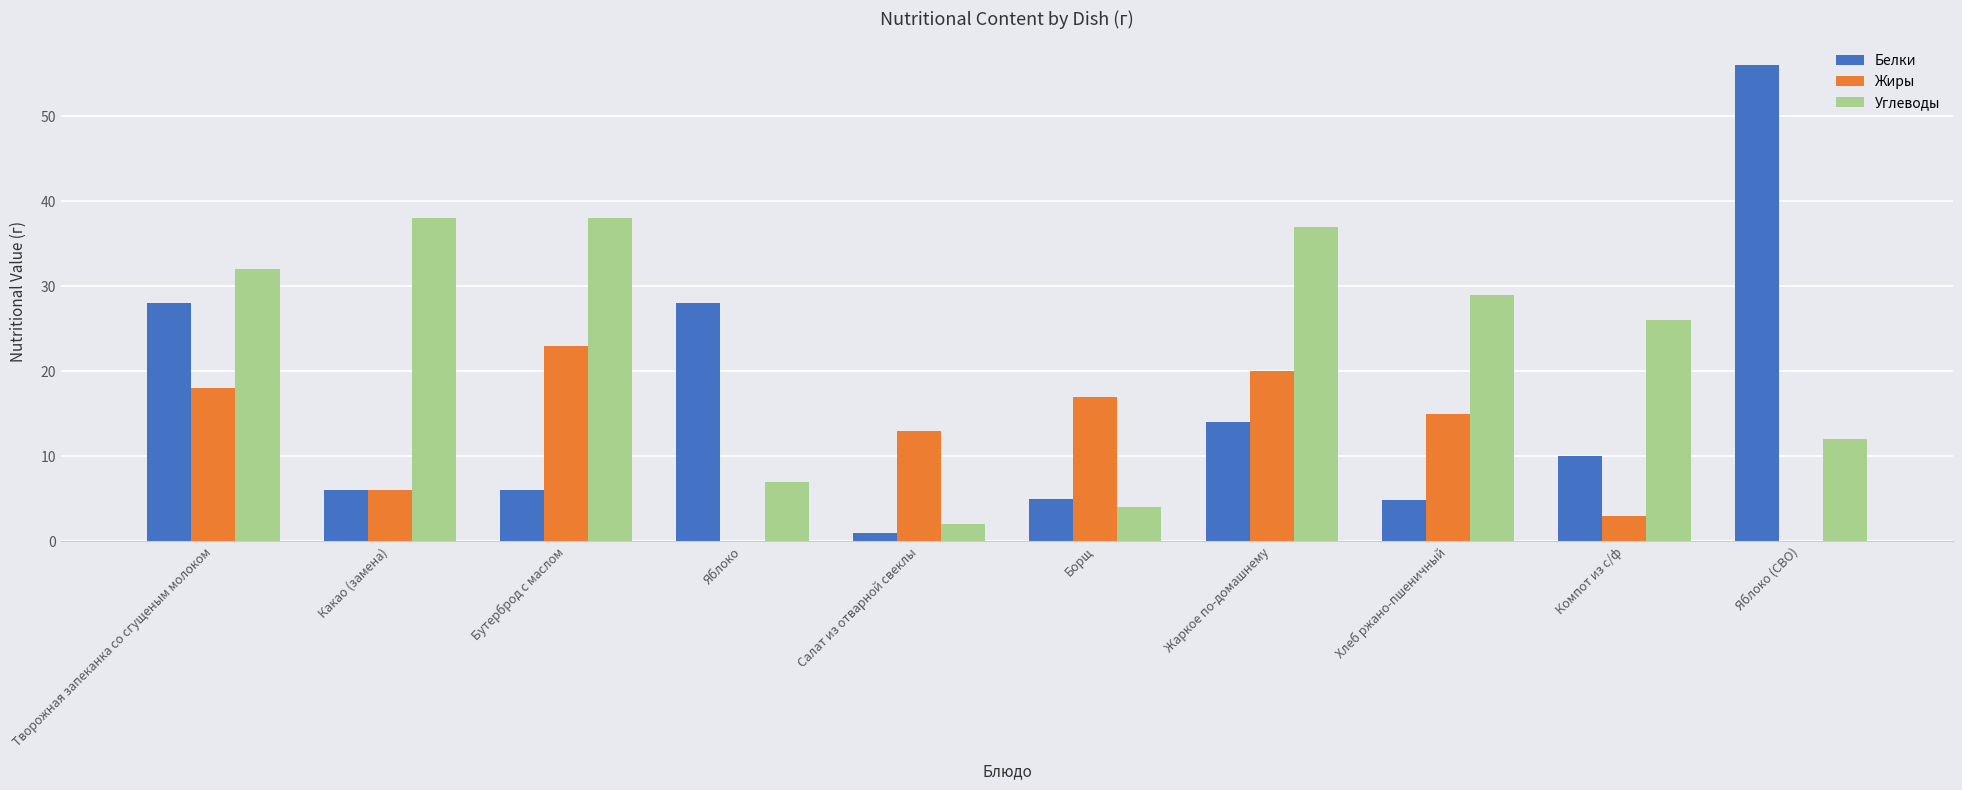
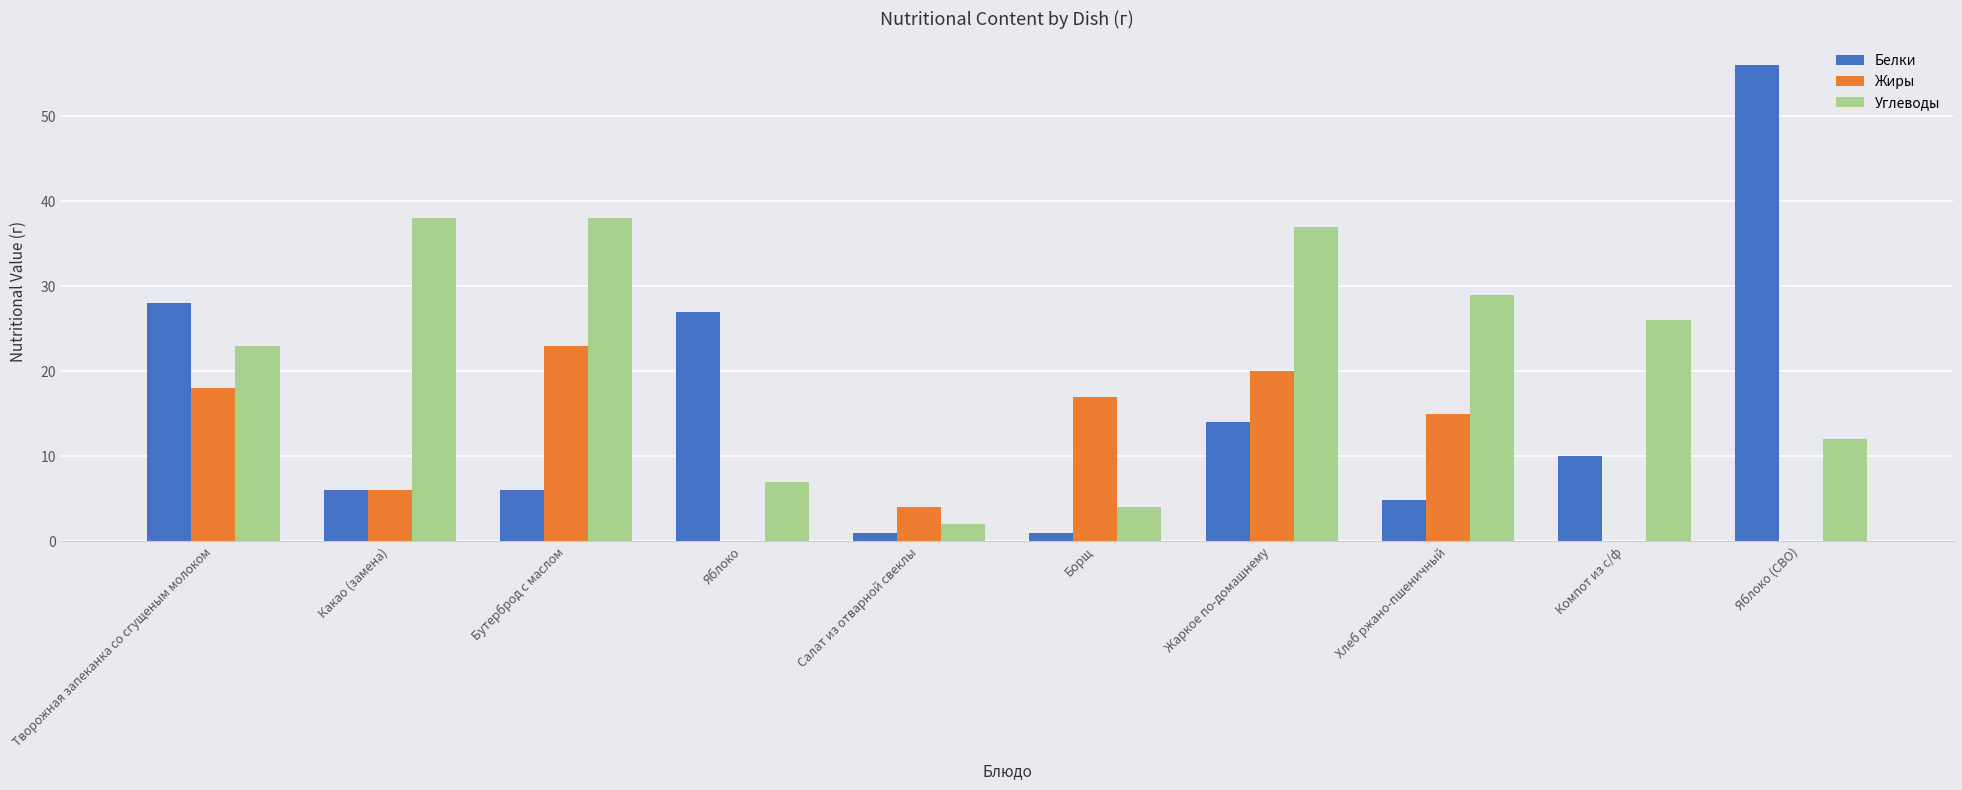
Углеводы, Творожная запеканка со сгущеным молоком: 32 -> 23
Белки, Яблоко: 28 -> 27
Жиры, Салат из отварной свеклы: 13 -> 4
Белки, Борщ: 5 -> 1
Жиры, Компот из с/ф: 3 -> 0
